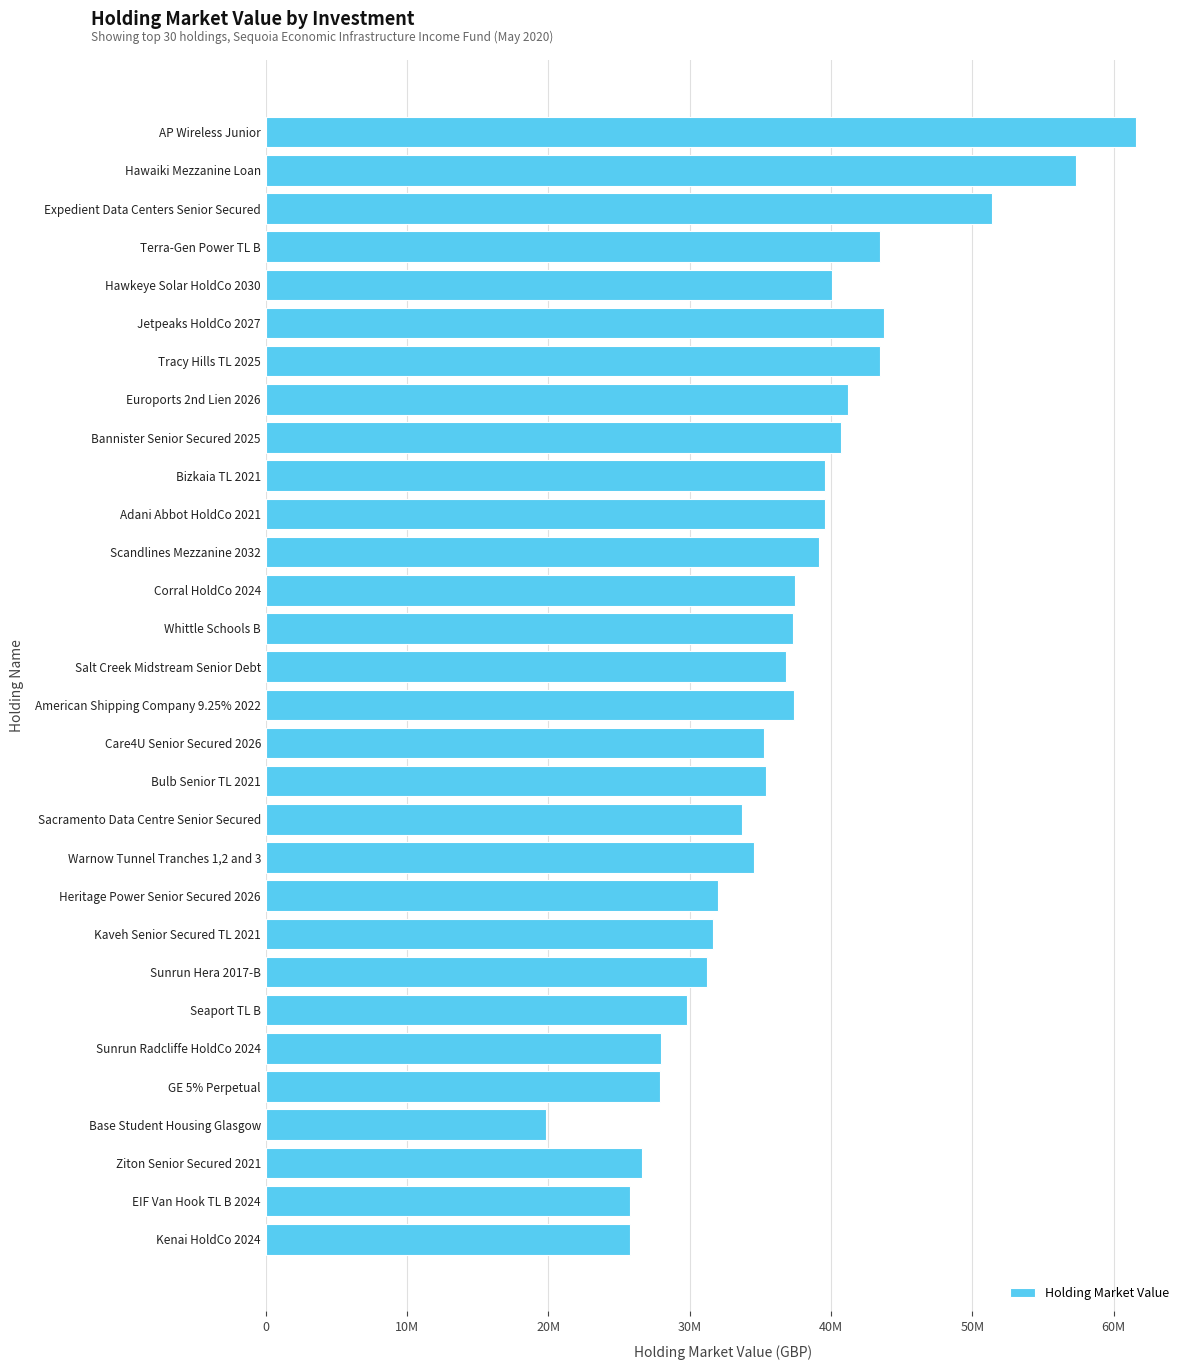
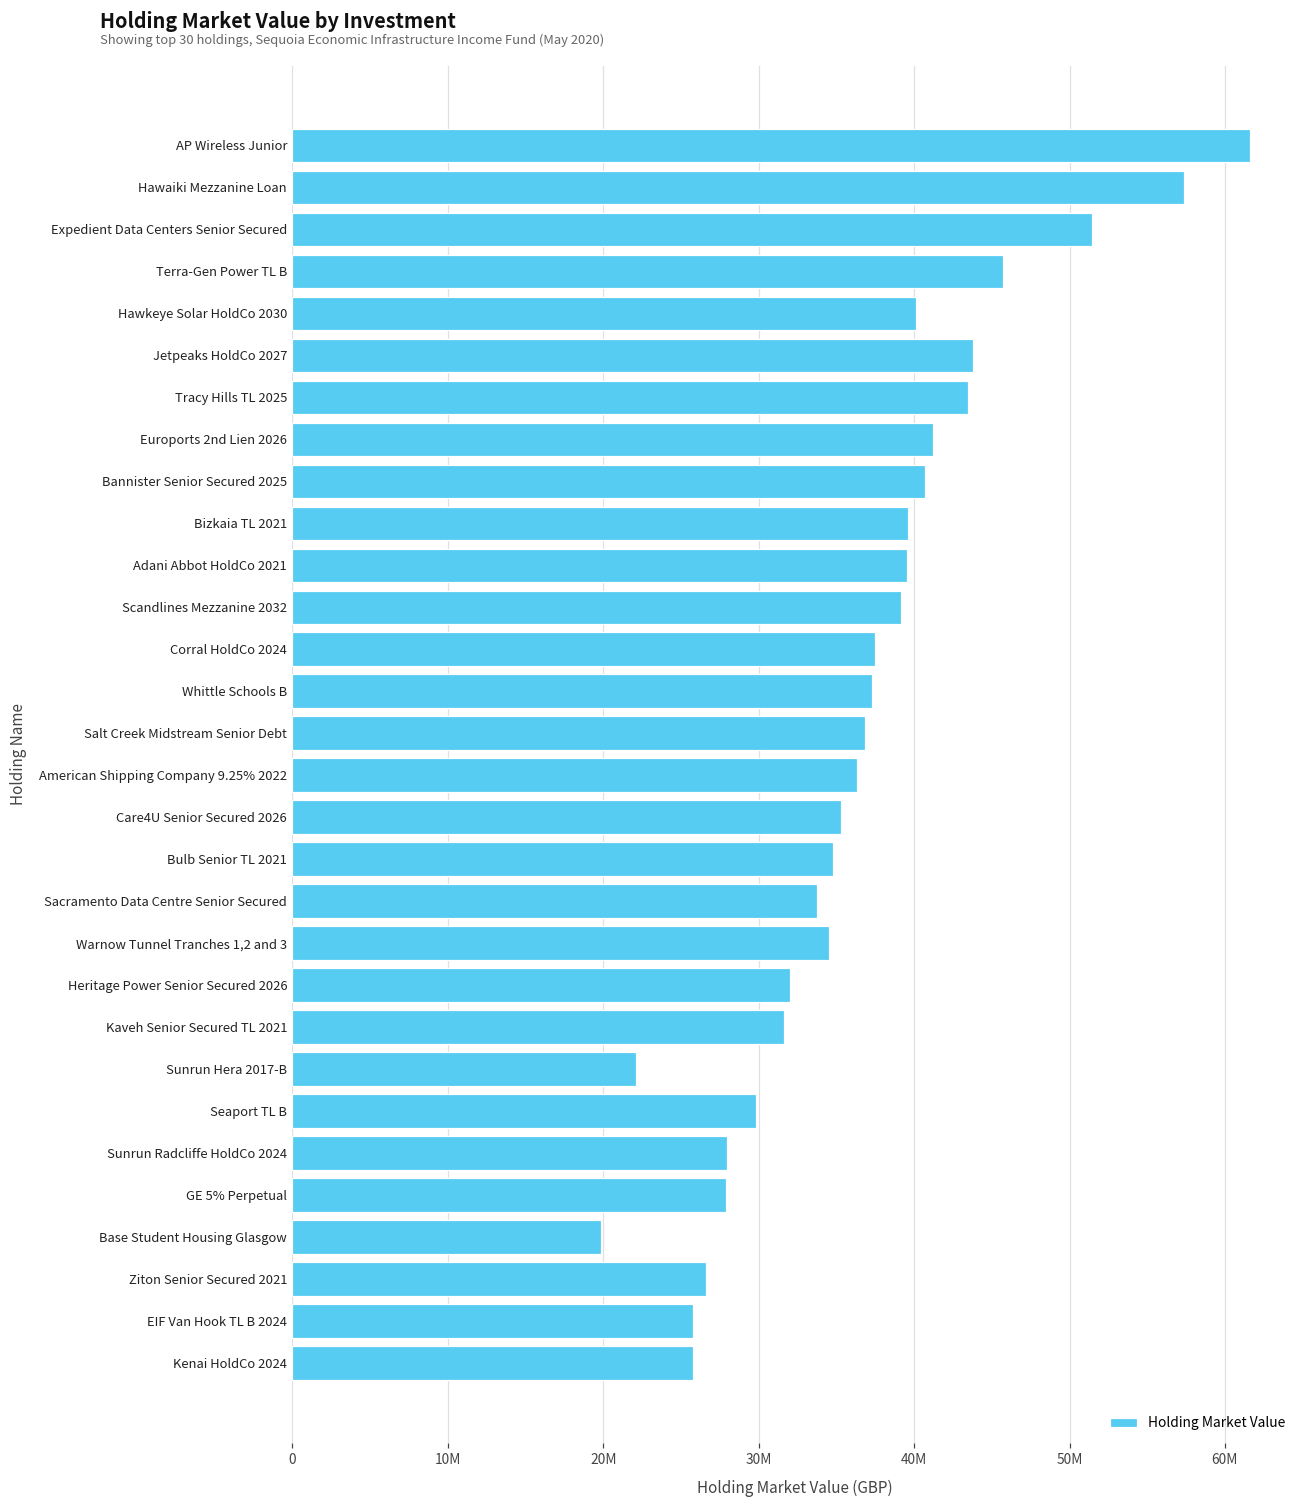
Terra-Gen Power TL B: 43500000 -> 45700000
American Shipping Company 9.25% 2022: 37400000 -> 36300000
Bulb Senior TL 2021: 35400000 -> 34800000
Sunrun Hera 2017-B: 31200000 -> 22100000
